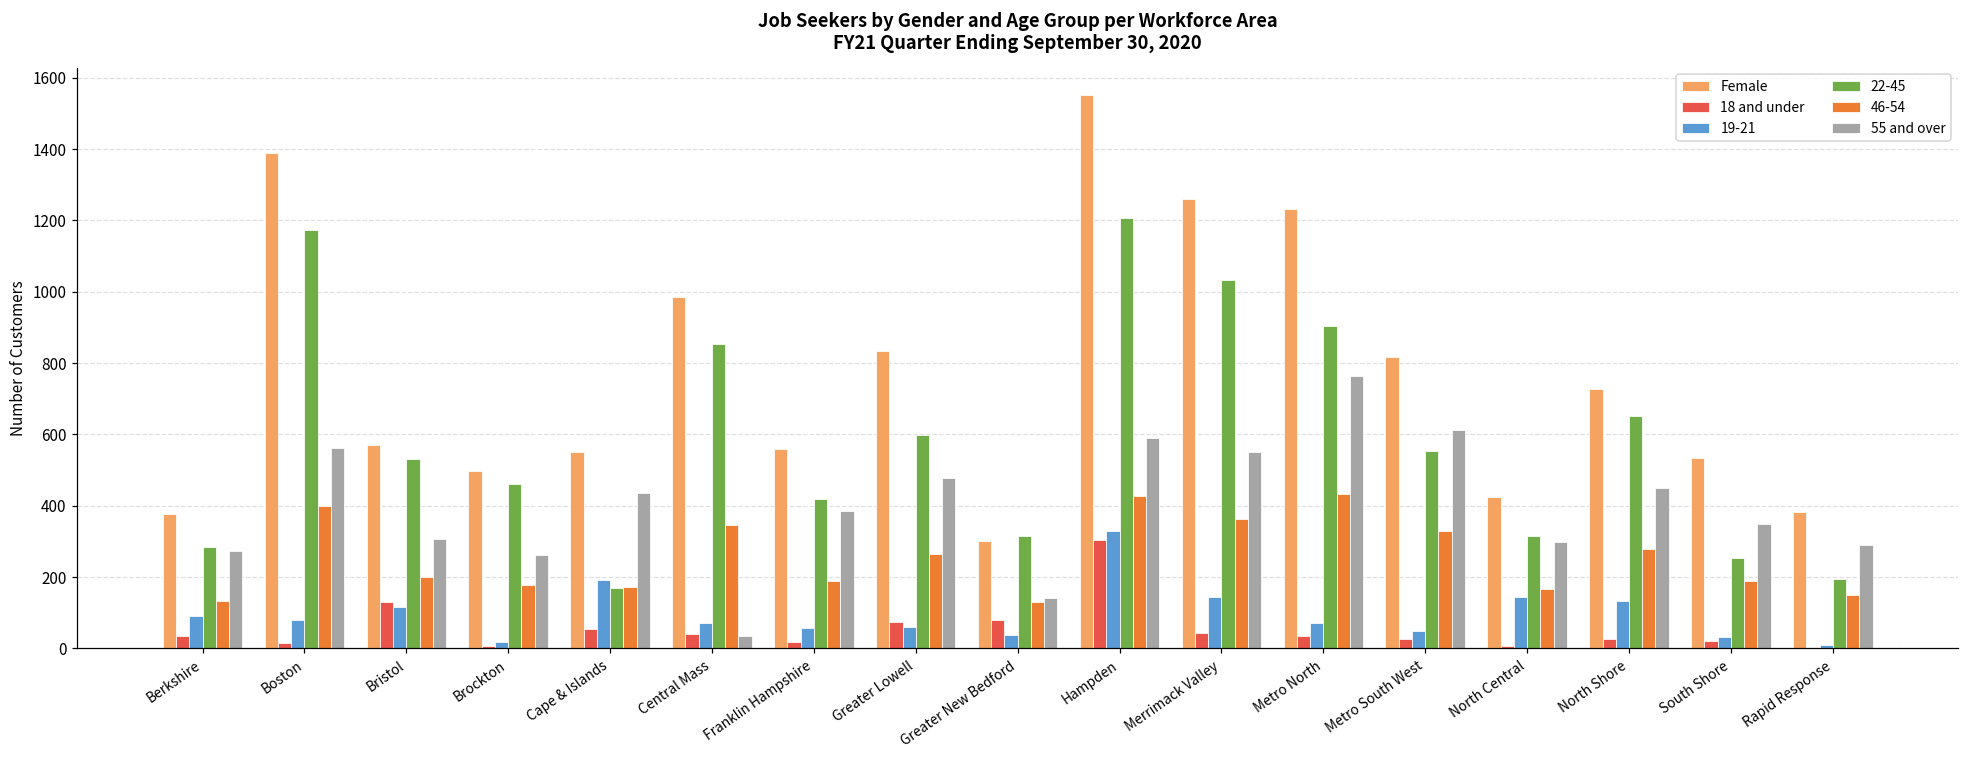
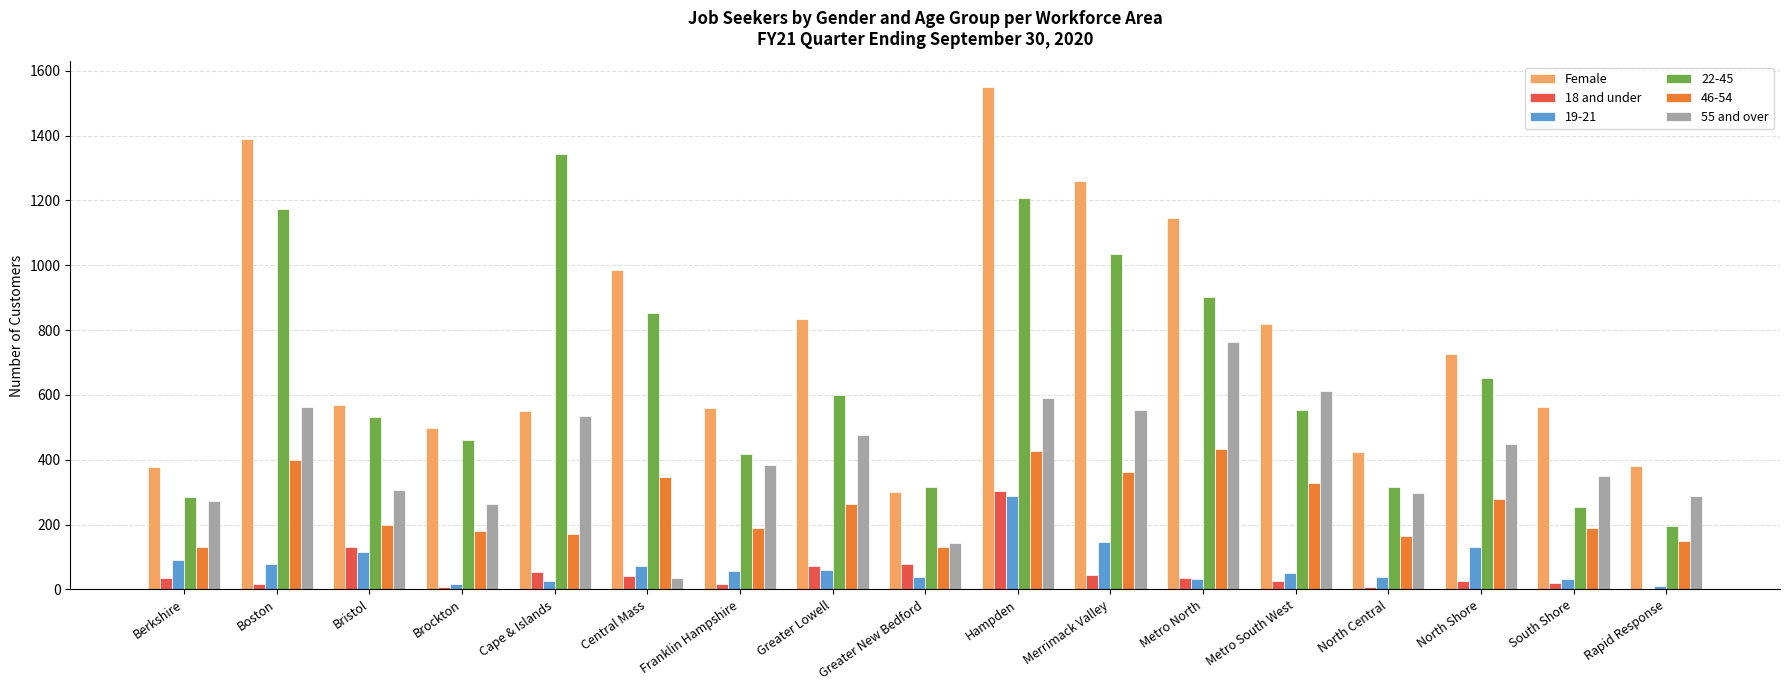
19-21, Cape & Islands: 190 -> 30
22-45, Cape & Islands: 170 -> 1340
55 and over, Cape & Islands: 440 -> 540
19-21, Hampden: 330 -> 290
Female, Metro North: 1230 -> 1150
19-21, Metro North: 70 -> 30
19-21, North Central: 140 -> 40
Female, South Shore: 530 -> 560
